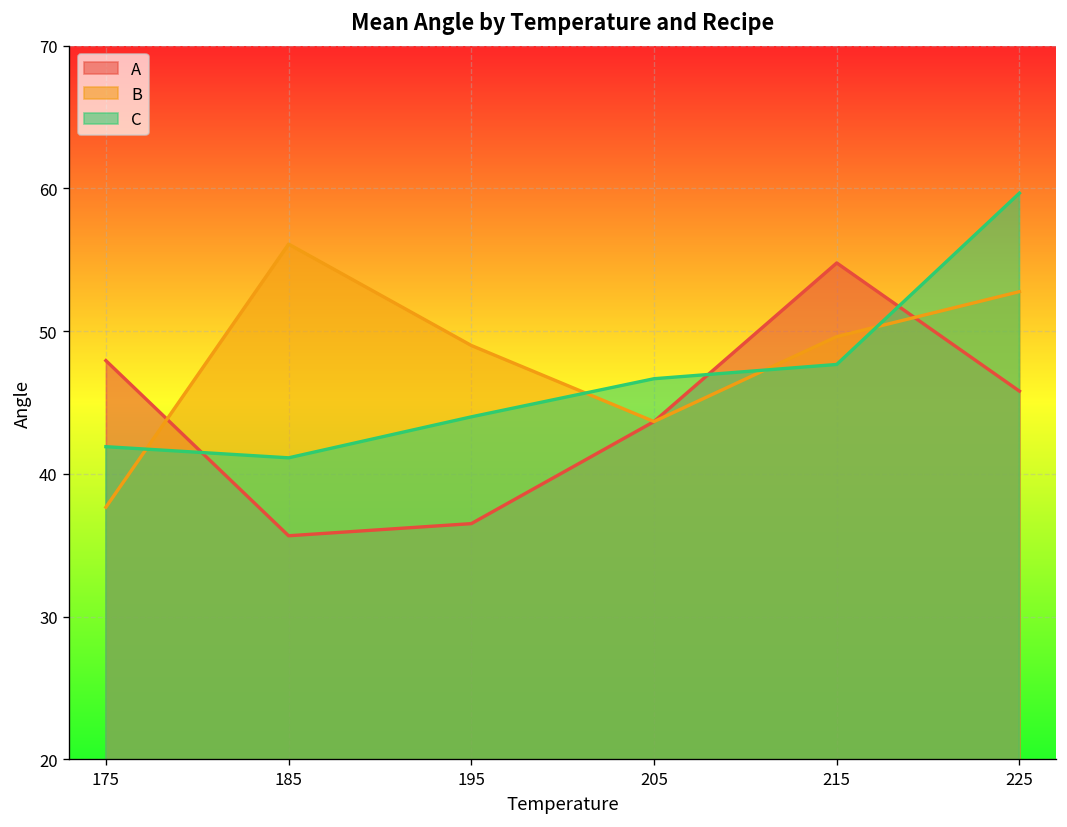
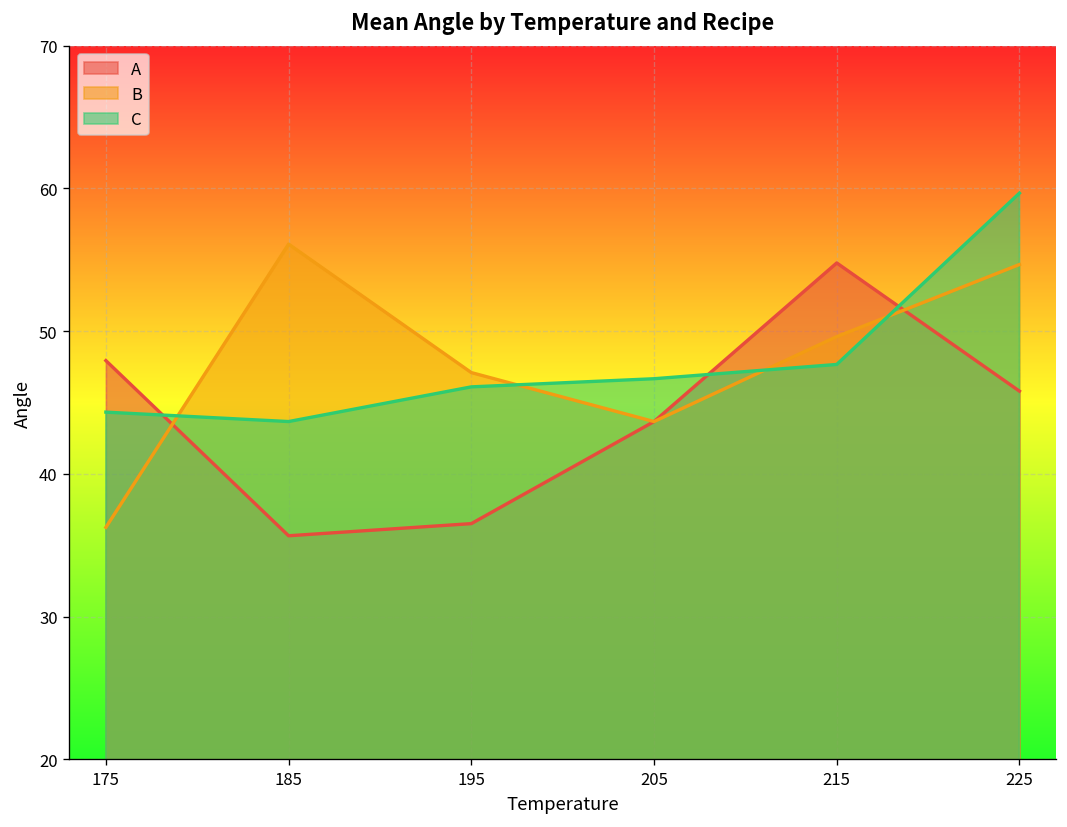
B, 175: 37.7 -> 36.3
C, 175: 41.9 -> 44.3
C, 185: 41.1 -> 43.7
B, 195: 49.0 -> 47.1
C, 195: 44.0 -> 46.1
B, 225: 52.8 -> 54.7
